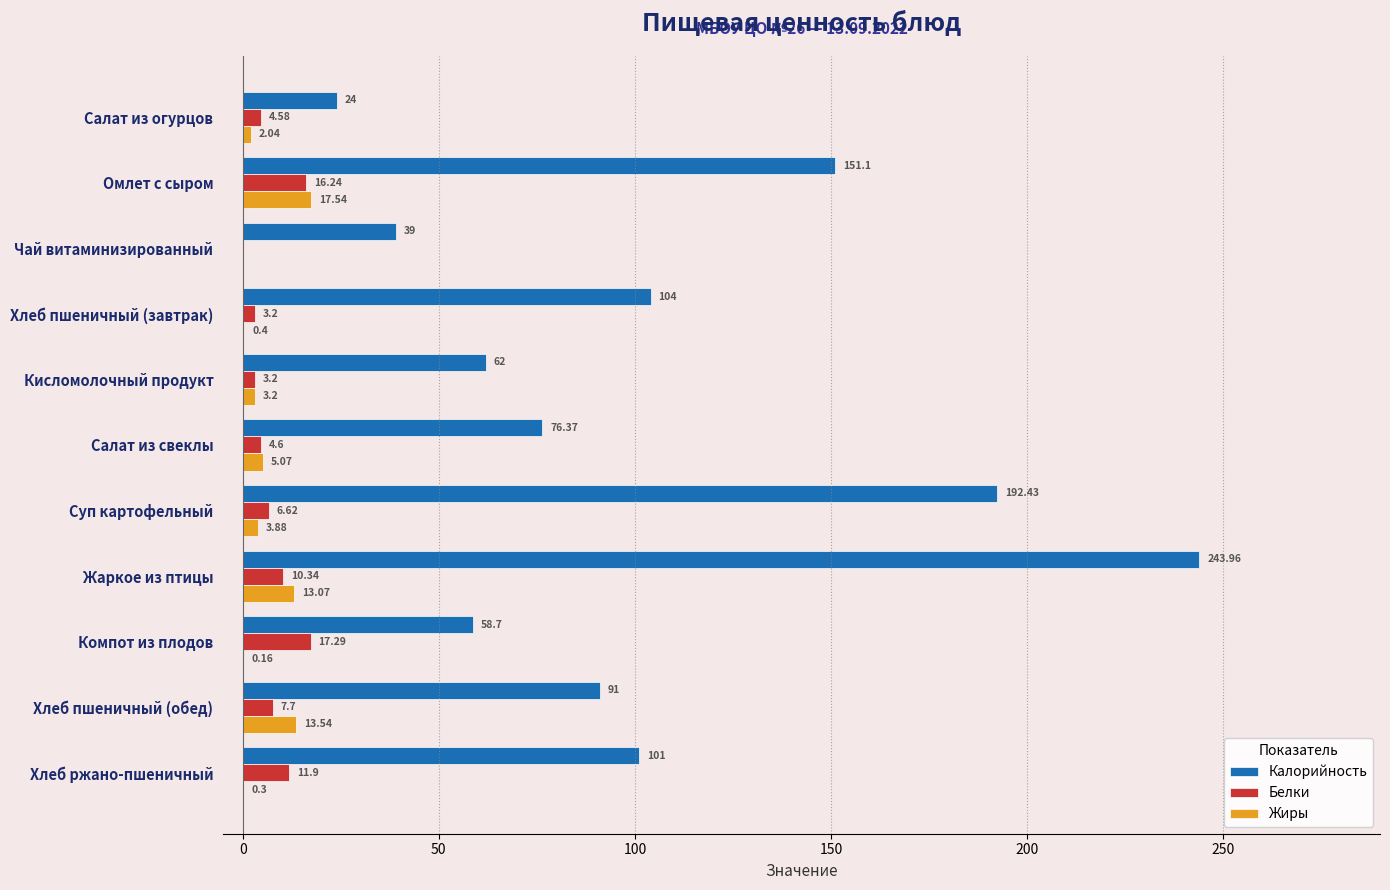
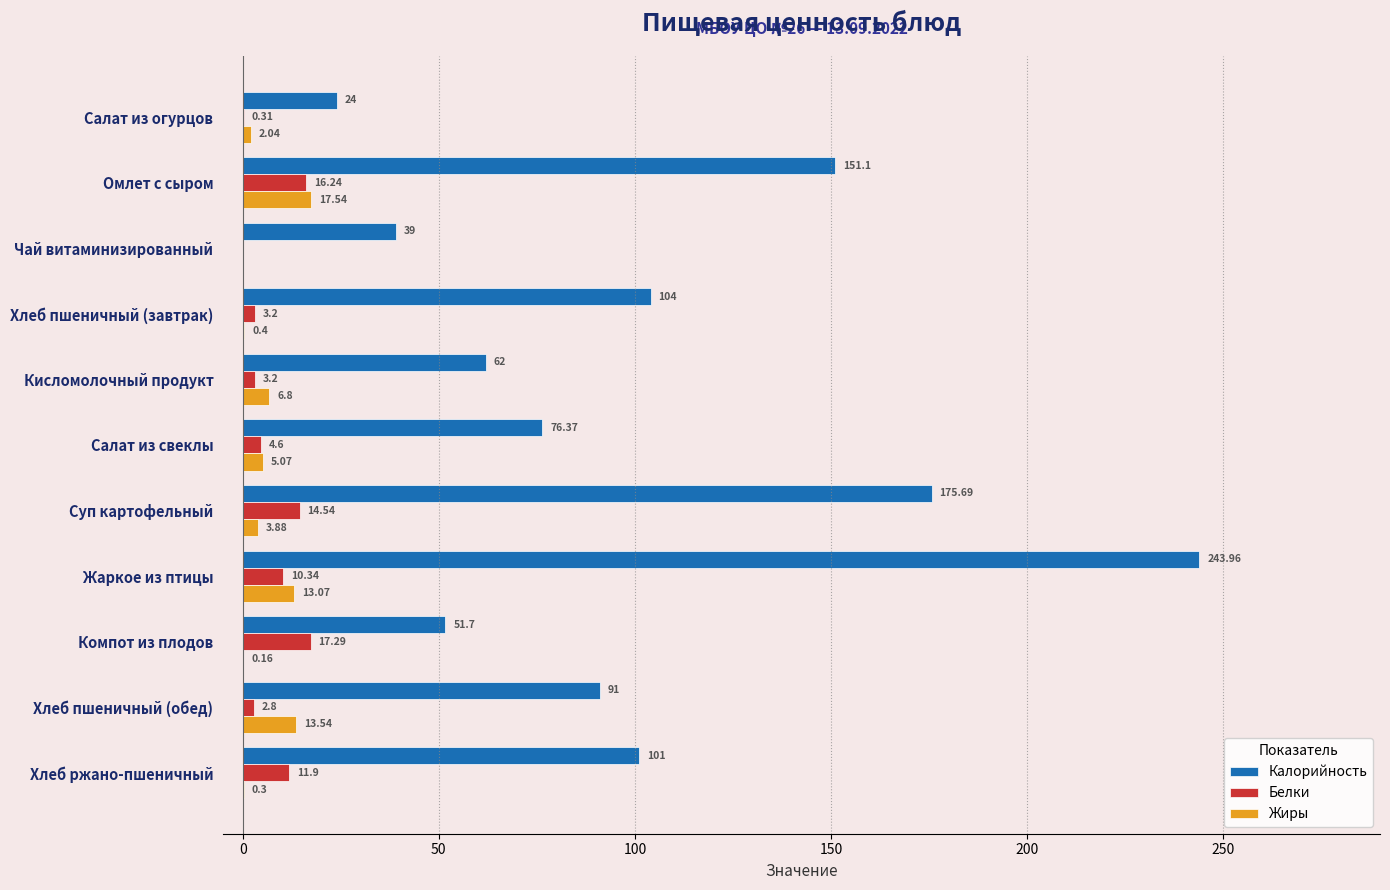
Белки, Салат из огурцов: 4.58 -> 0.31
Жиры, Кисломолочный продукт: 3.2 -> 6.8
Калорийность, Суп картофельный: 192.43 -> 175.69
Белки, Суп картофельный: 6.62 -> 14.54
Калорийность, Компот из плодов: 58.7 -> 51.7
Белки, Хлеб пшеничный (обед): 7.7 -> 2.8
